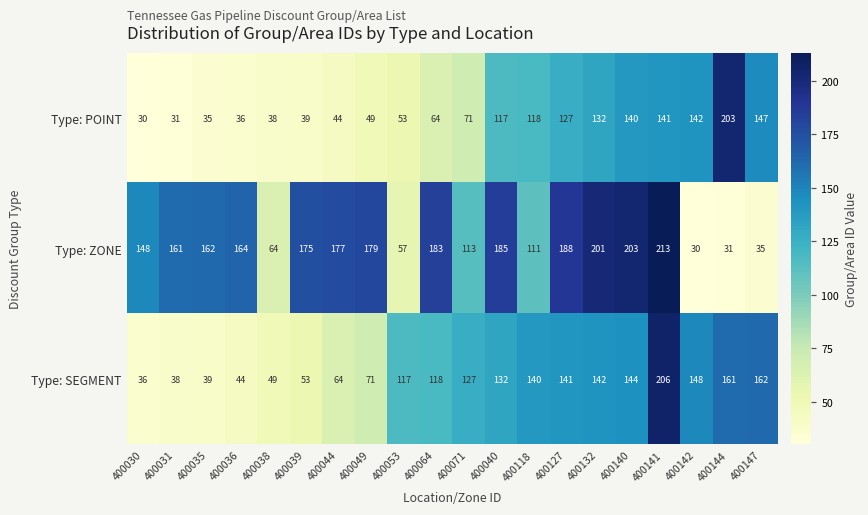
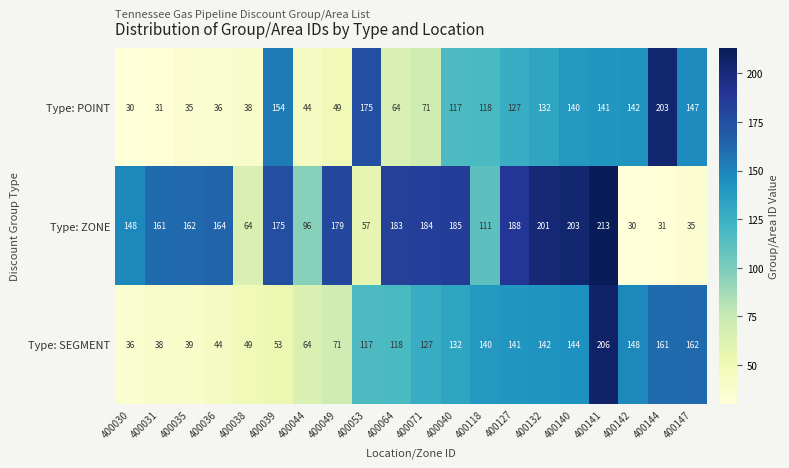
Type: POINT, 400039: 39 -> 154
Type: POINT, 400053: 53 -> 175
Type: ZONE, 400044: 177 -> 96
Type: ZONE, 400071: 113 -> 184
